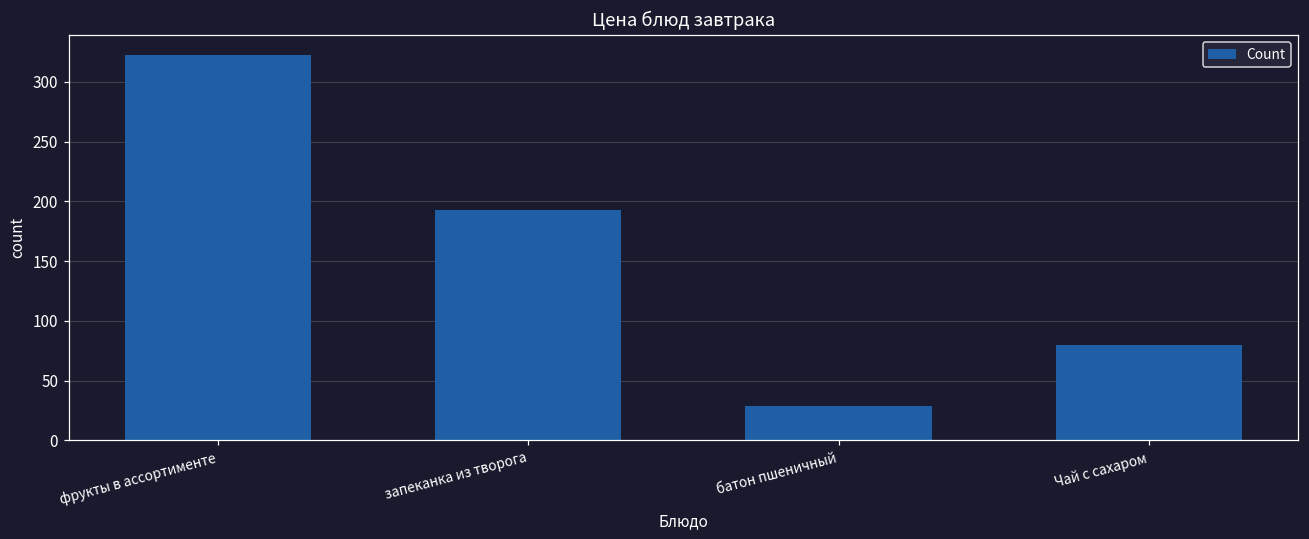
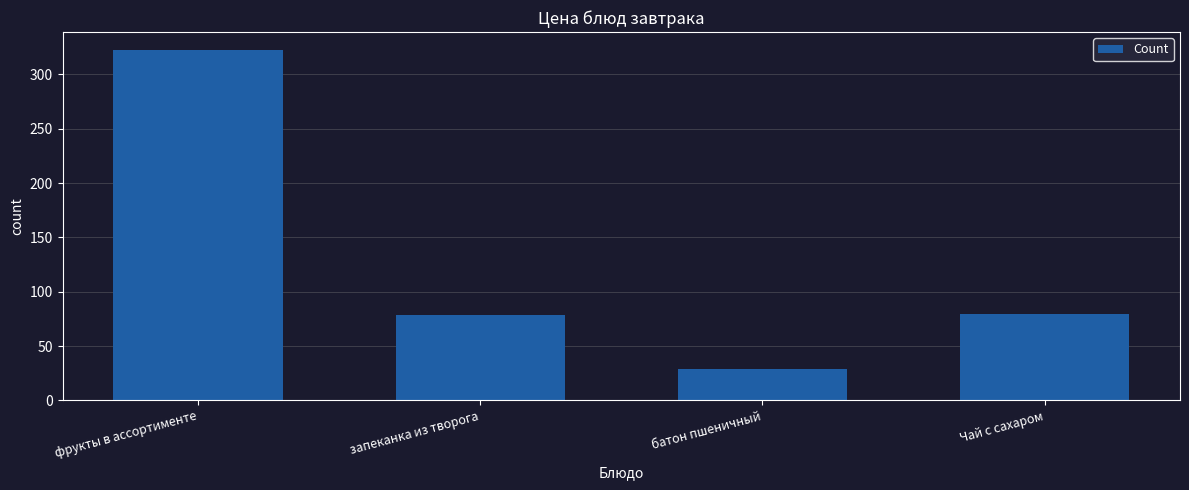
запеканка из творога: 193 -> 79
